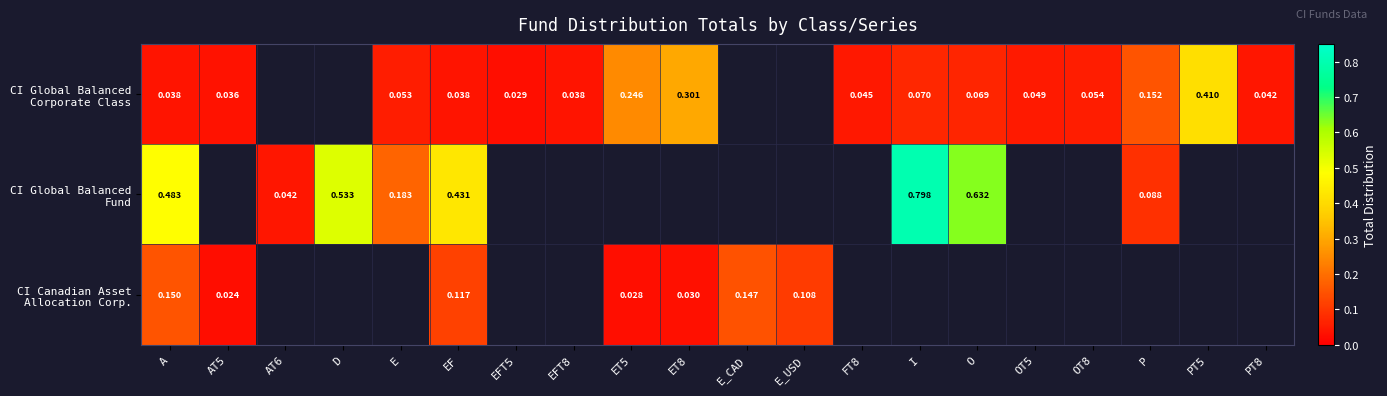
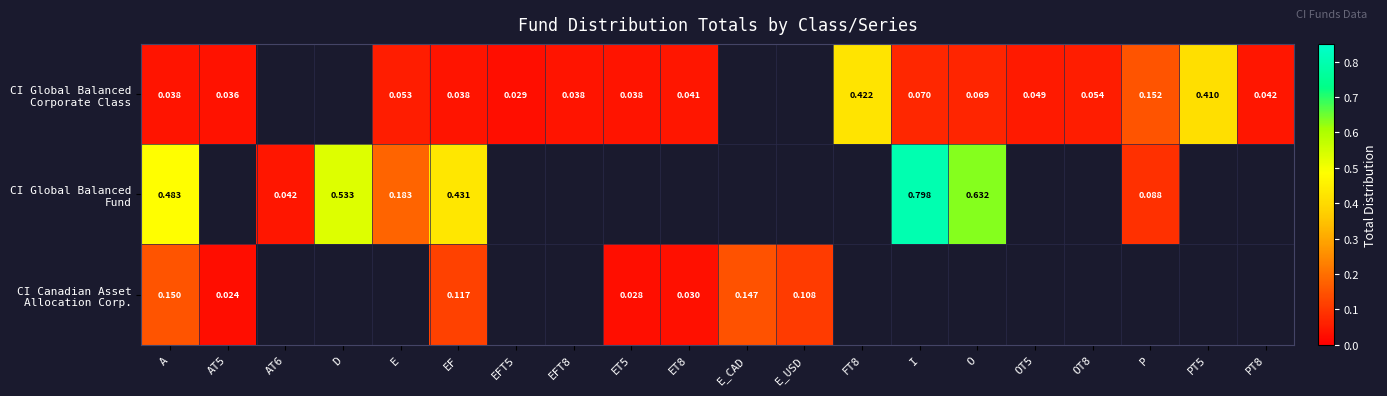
CI Global Balanced Corporate Class, ET5: 0.246 -> 0.038
CI Global Balanced Corporate Class, ET8: 0.301 -> 0.041
CI Global Balanced Corporate Class, FT8: 0.045 -> 0.422
